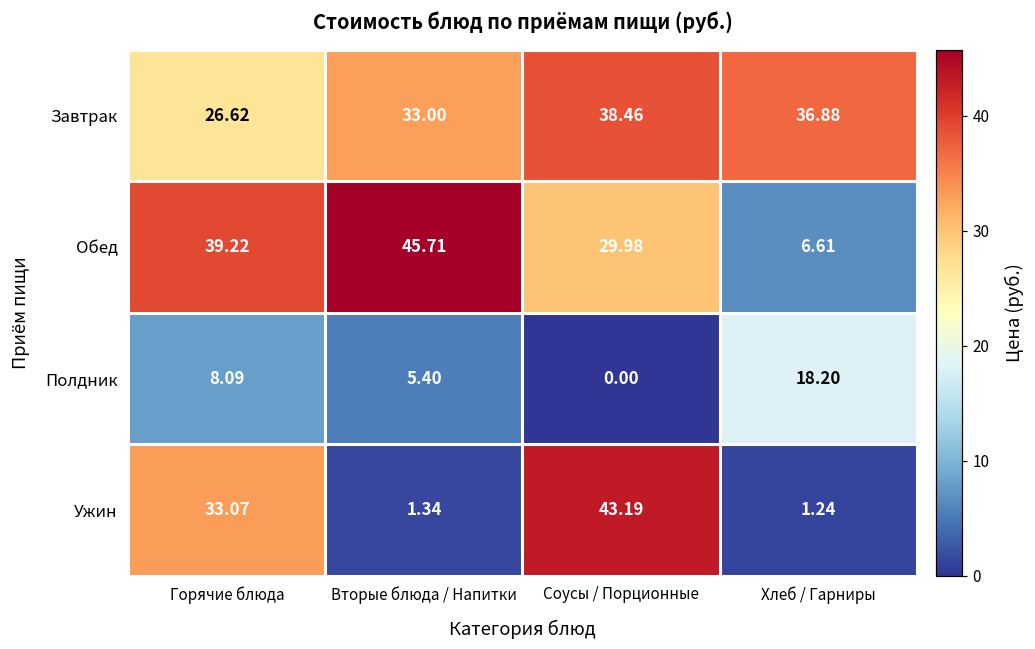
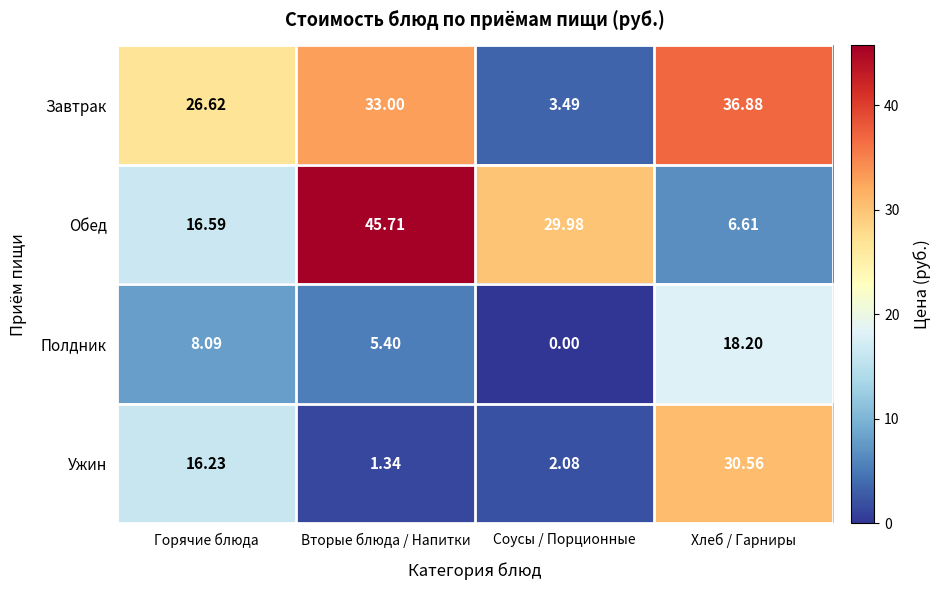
Завтрак, Соусы / Порционные: 38.46 -> 3.49
Обед, Горячие блюда: 39.22 -> 16.59
Ужин, Горячие блюда: 33.07 -> 16.23
Ужин, Соусы / Порционные: 43.19 -> 2.08
Ужин, Хлеб / Гарниры: 1.24 -> 30.56
